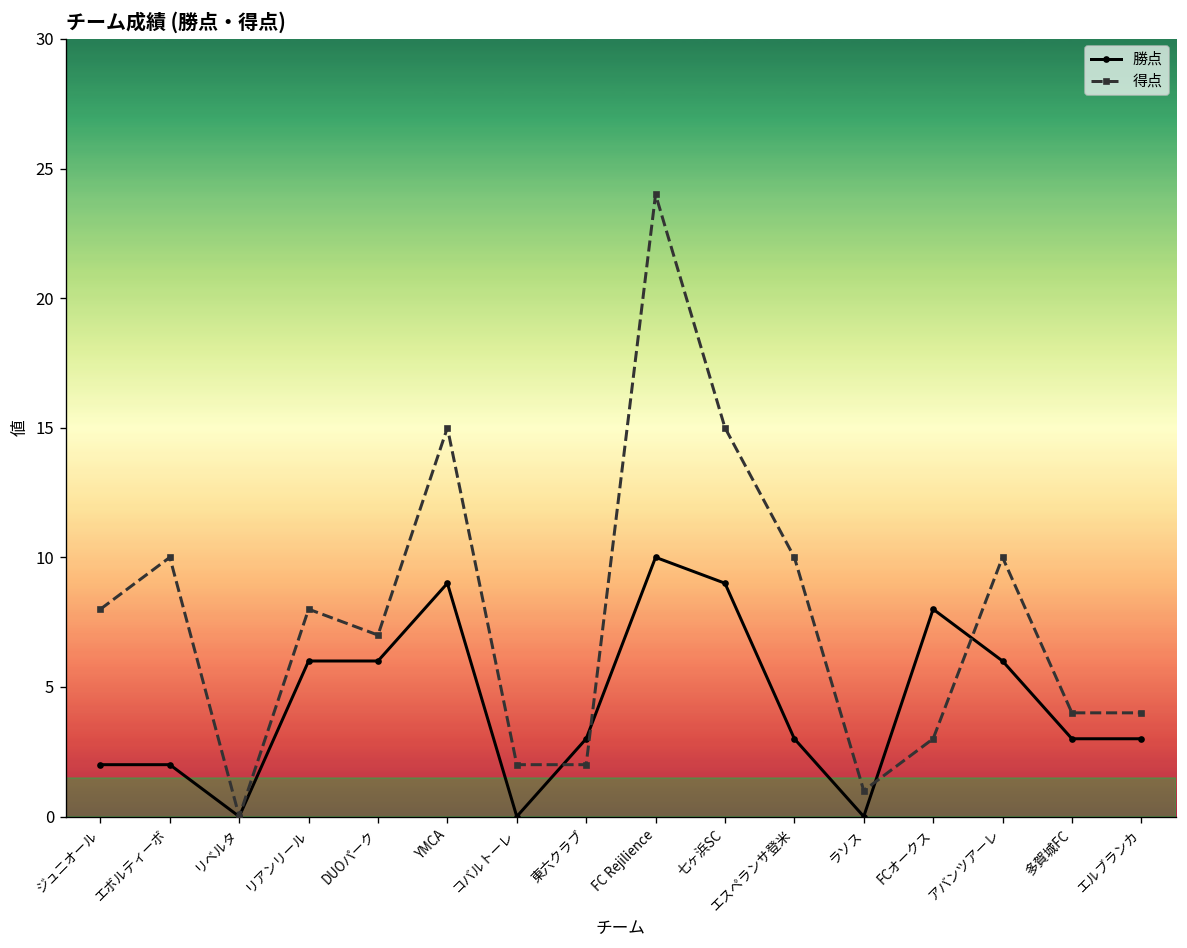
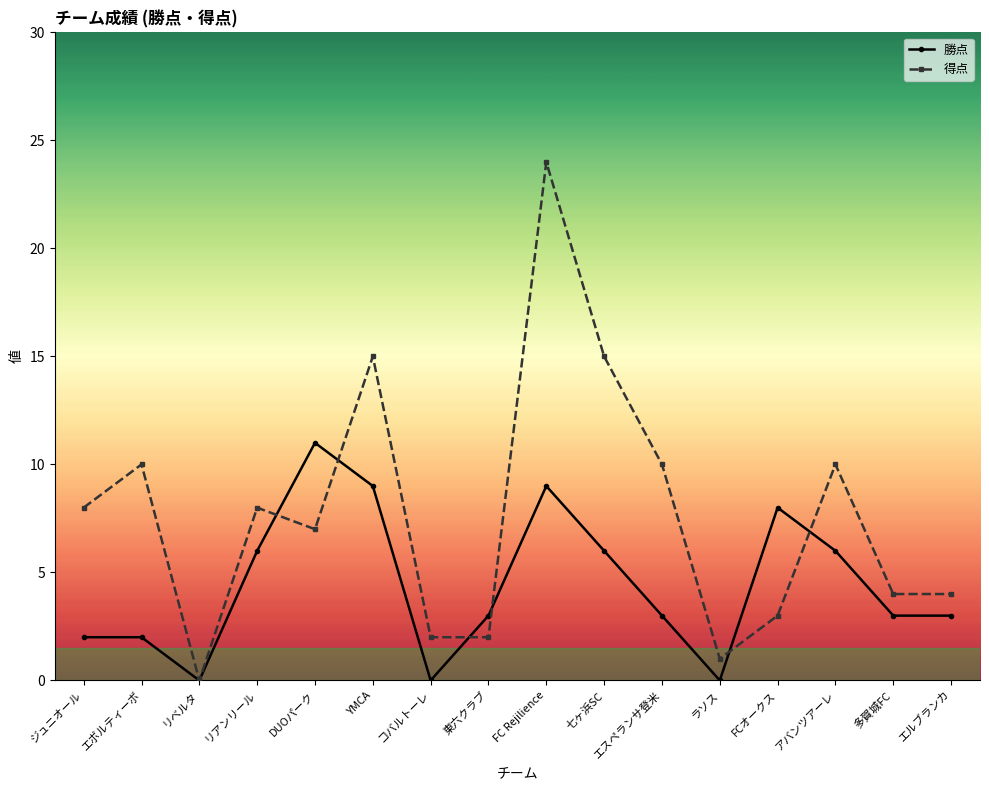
勝点, DUOパーク: 6 -> 11
勝点, FC Rejilience: 10 -> 9
勝点, 七ヶ浜SC: 9 -> 6
